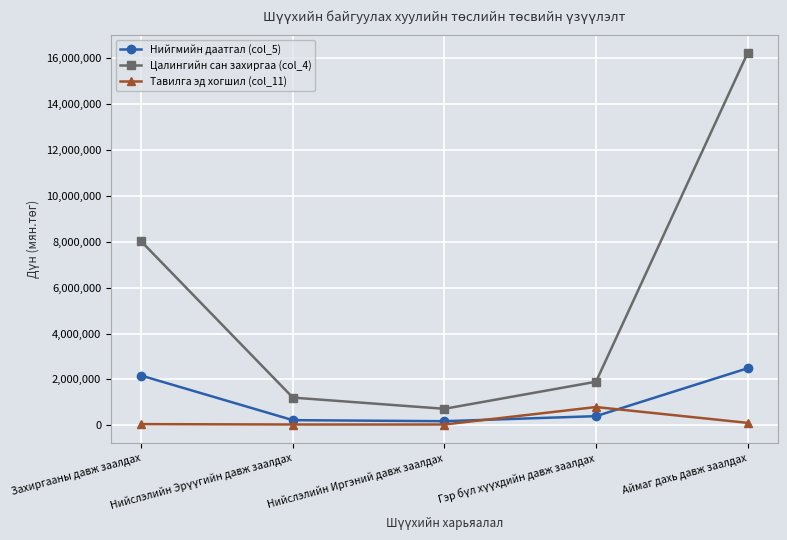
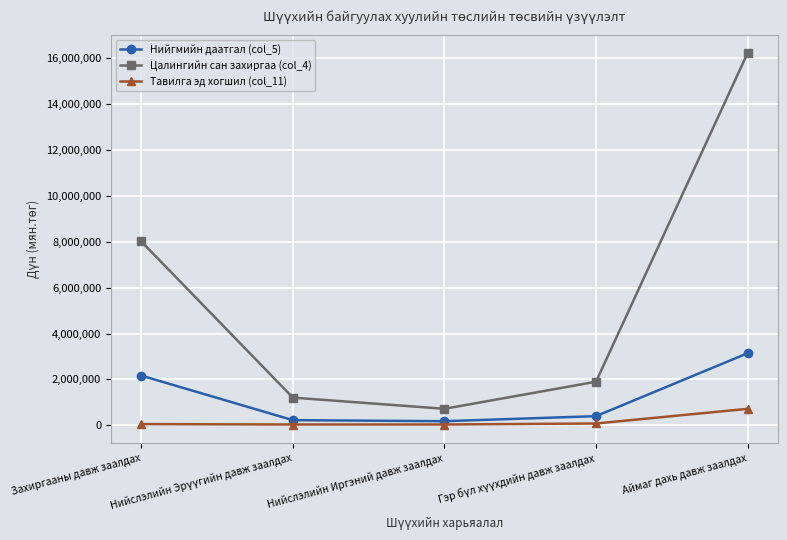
Тавилга эд хогшил (col_11), Гэр бүл хүүхдийн давж заалдах: 800,000 -> 100,000
Нийгмийн даатгал (col_5), Аймаг дахь давж заалдах: 2,500,000 -> 3,100,000
Тавилга эд хогшил (col_11), Аймаг дахь давж заалдах: 100,000 -> 700,000
